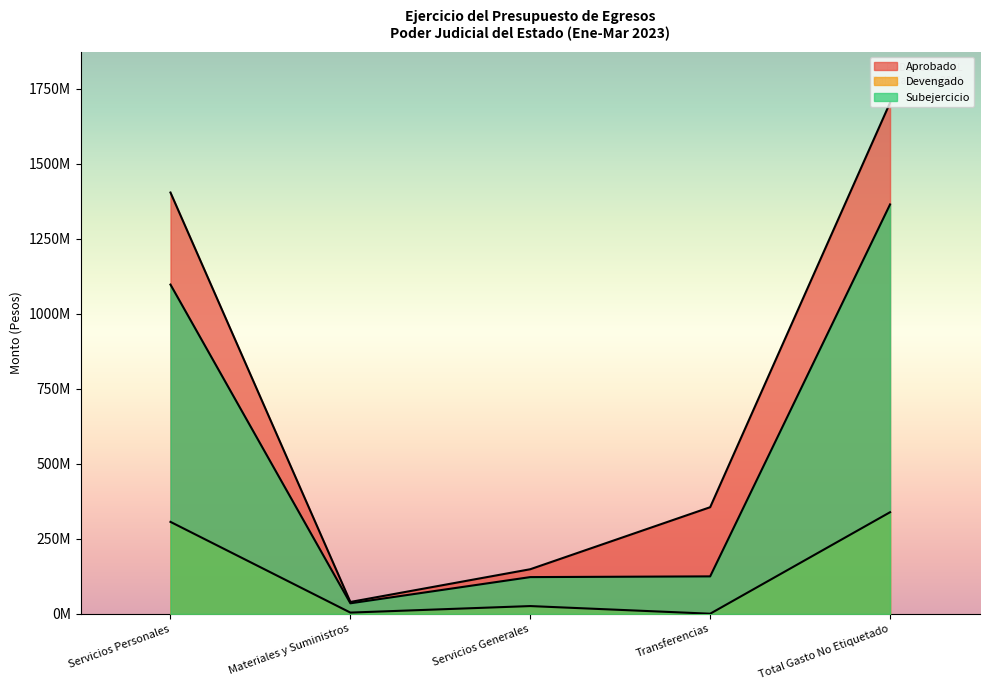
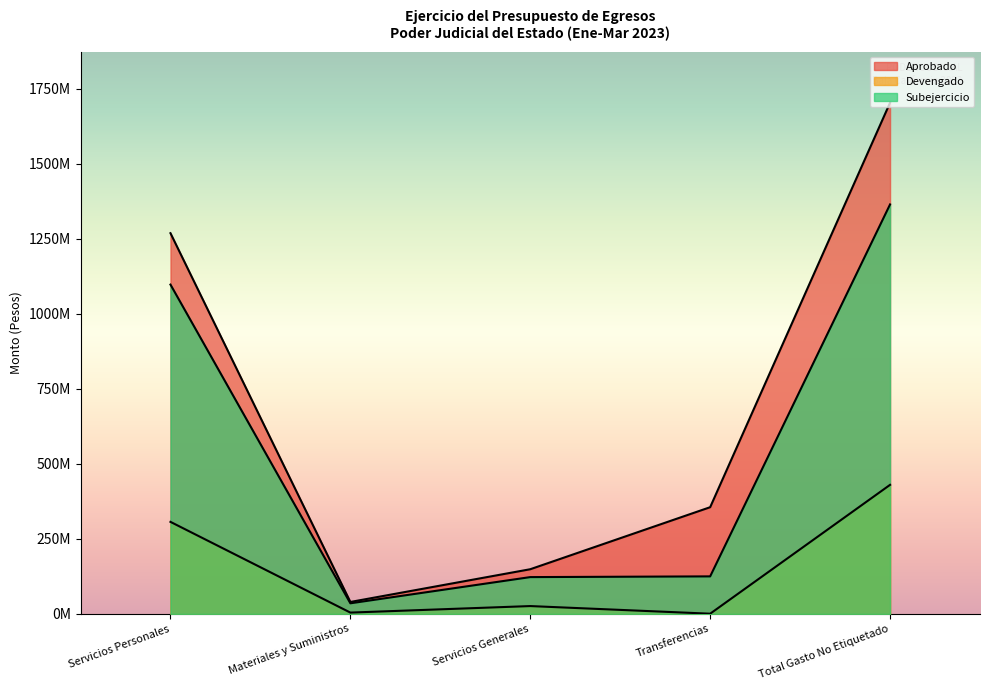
Aprobado, Servicios Personales: 1400000000 -> 1270000000
Devengado, Total Gasto No Etiquetado: 340000000 -> 430000000
